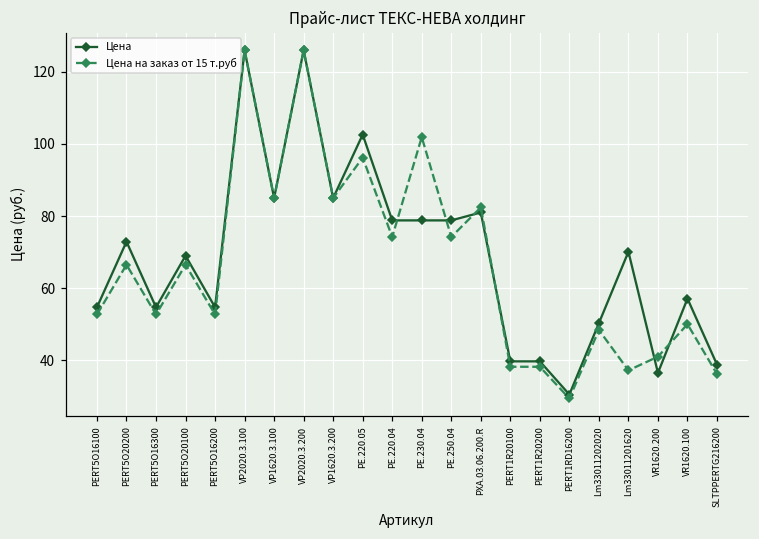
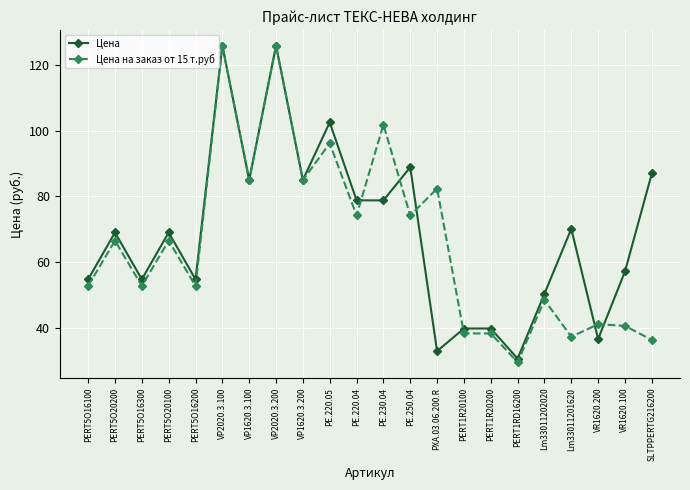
Цена, PERT5O20200: 73 -> 69
Цена, PE.250.04: 79 -> 89
Цена, PXA.03.06.200.R: 81 -> 33
Цена на заказ от 15 т.руб, VR1620.100: 50 -> 41
Цена, SLTPPERTG216200: 39 -> 87
